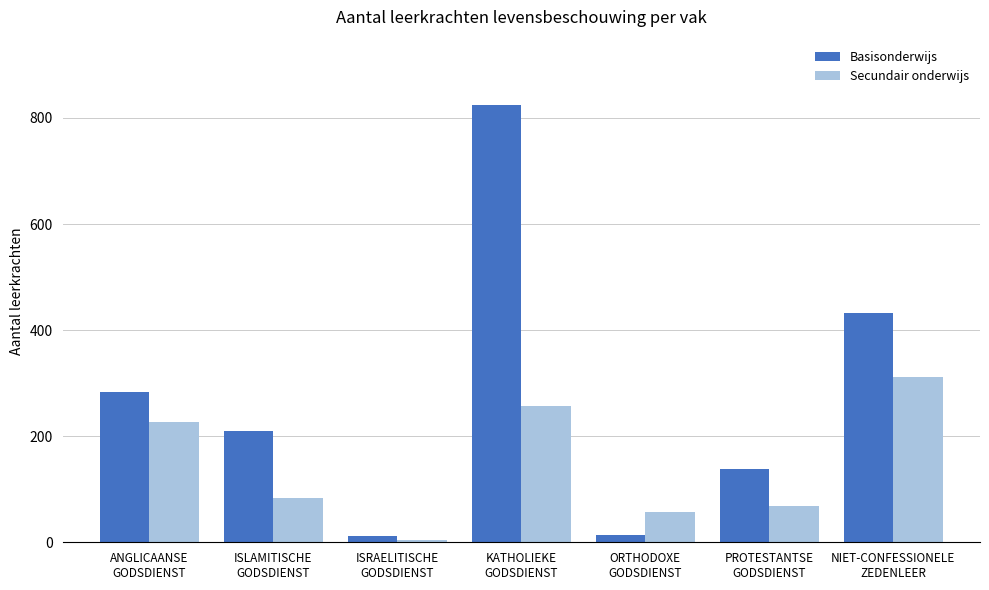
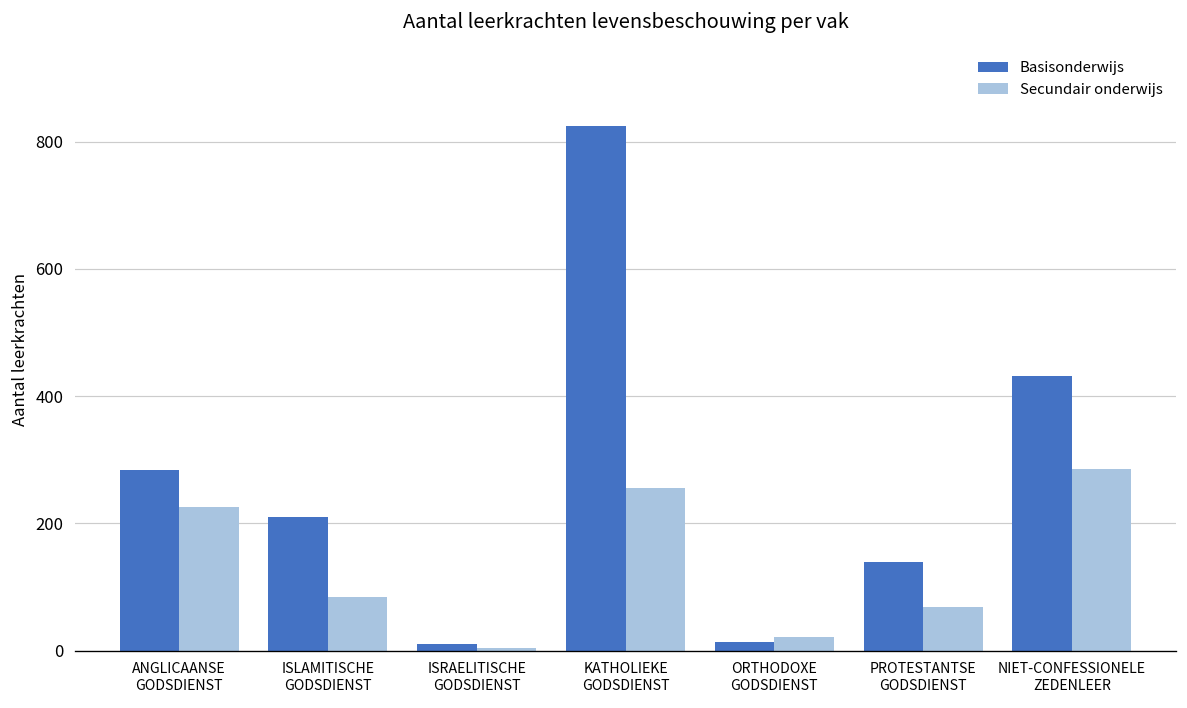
Secundair onderwijs, ORTHODOXE GODSDIENST: 60 -> 20
Secundair onderwijs, NIET-CONFESSIONELE ZEDENLEER: 310 -> 290
